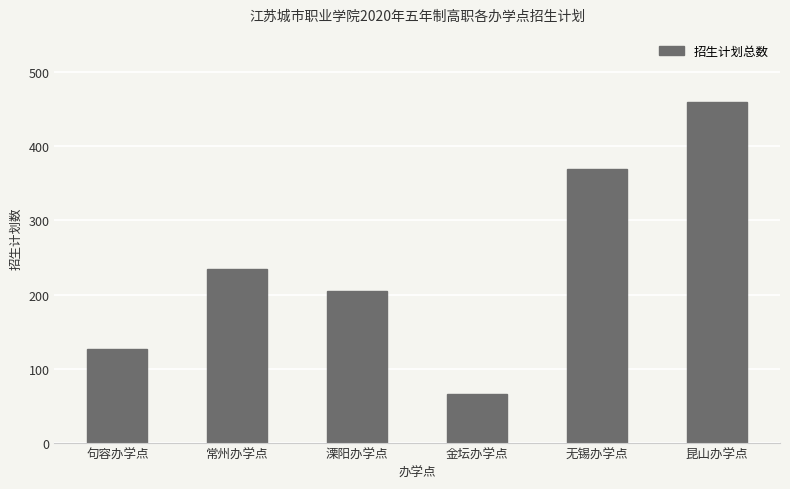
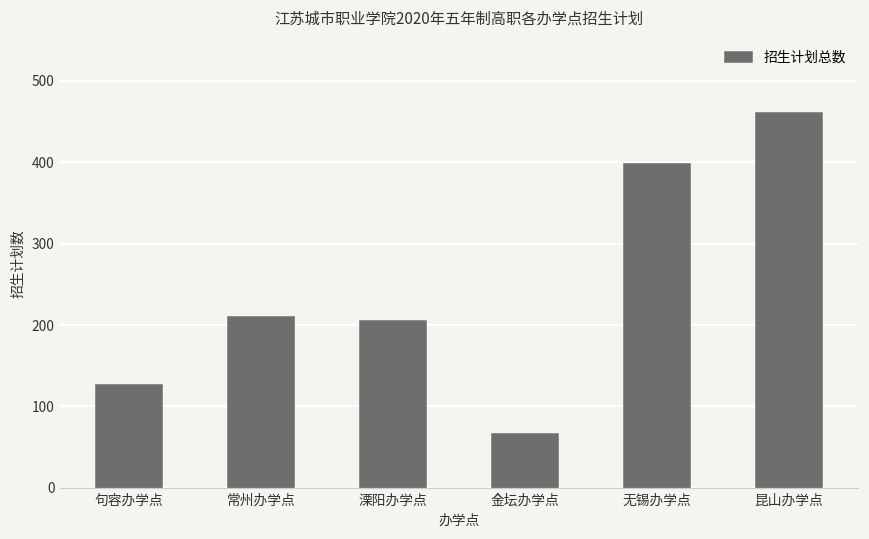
常州办学点: 230 -> 210
无锡办学点: 370 -> 400
